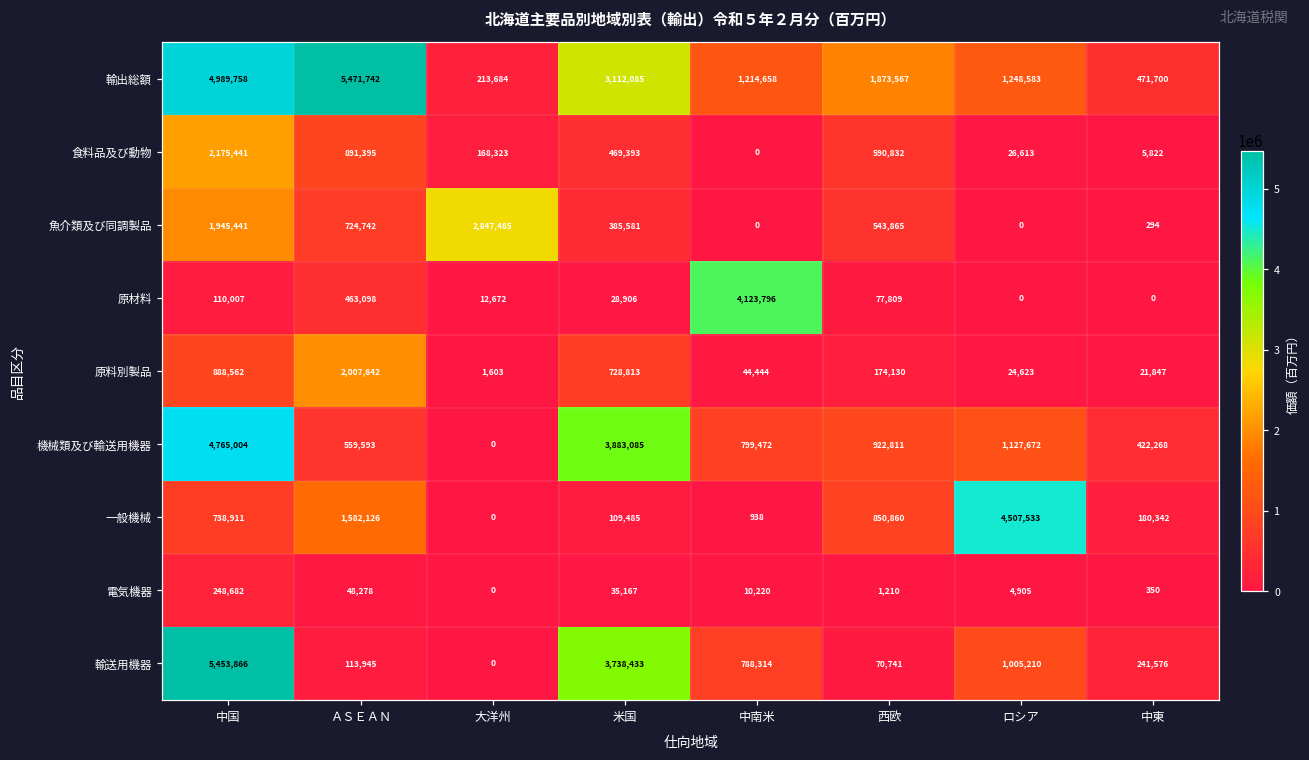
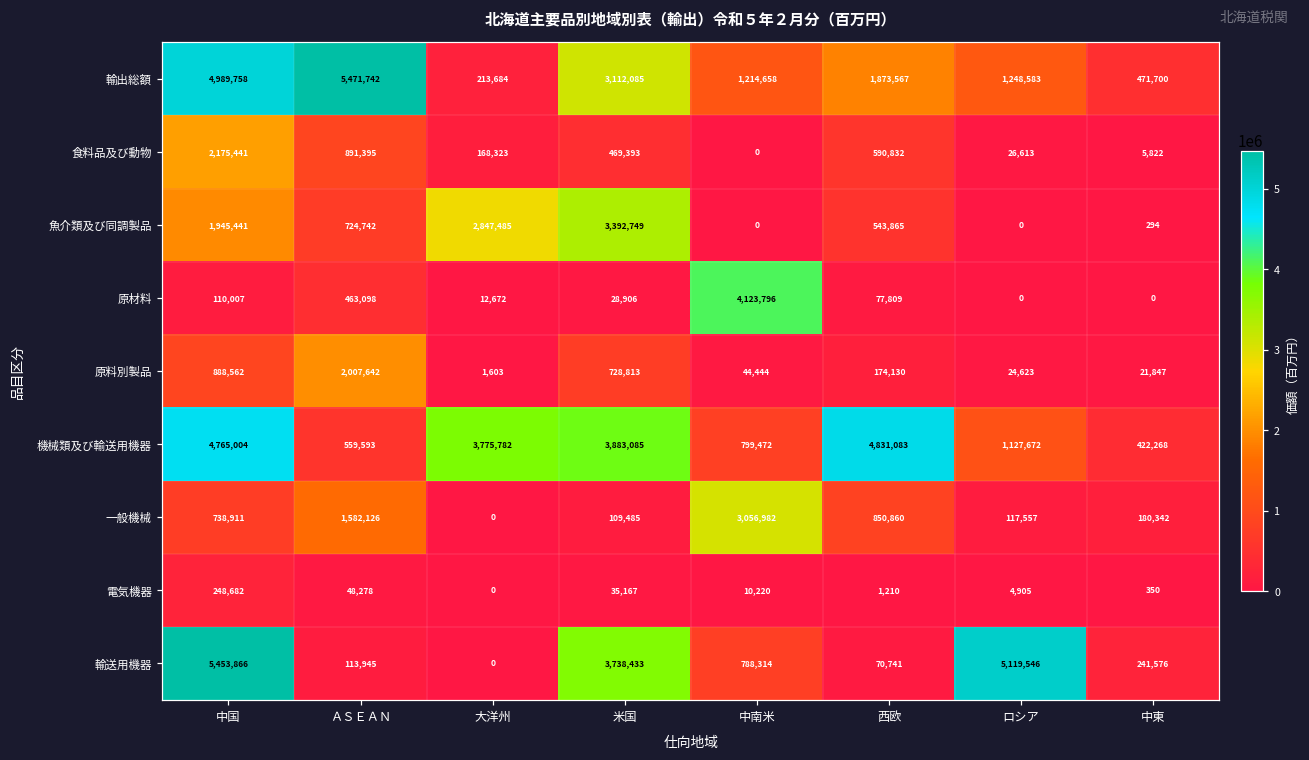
魚介類及び同調製品, 米国: 385,581 -> 3,392,749
機械類及び輸送用機器, 大洋州: 0 -> 3,775,782
機械類及び輸送用機器, 西欧: 922,811 -> 4,831,083
一般機械, 中南米: 938 -> 3,056,982
一般機械, ロシア: 4,507,533 -> 117,557
輸送用機器, ロシア: 1,005,210 -> 5,119,546
